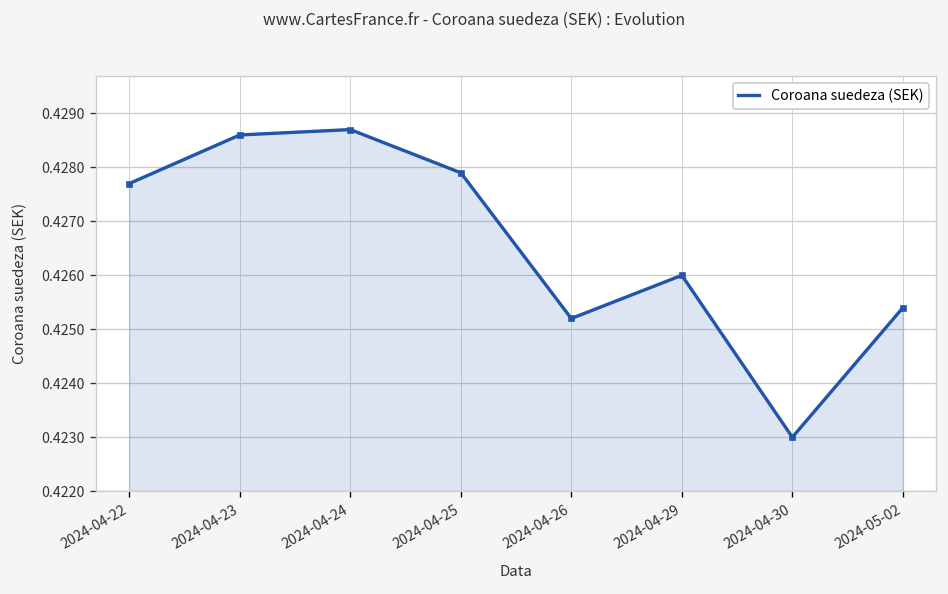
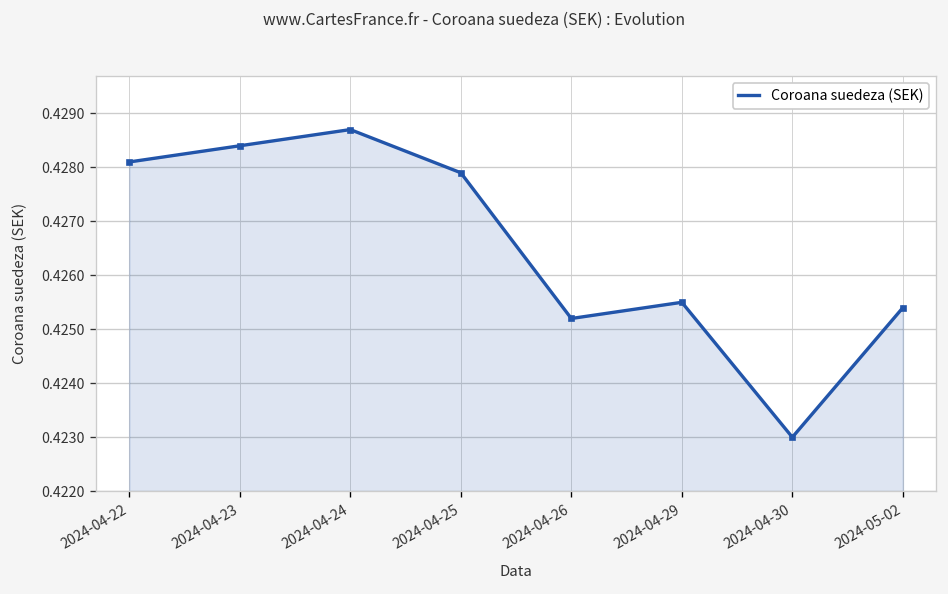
2024-04-22: 0.4277 -> 0.4281
2024-04-23: 0.4286 -> 0.4284
2024-04-29: 0.4260 -> 0.4255
